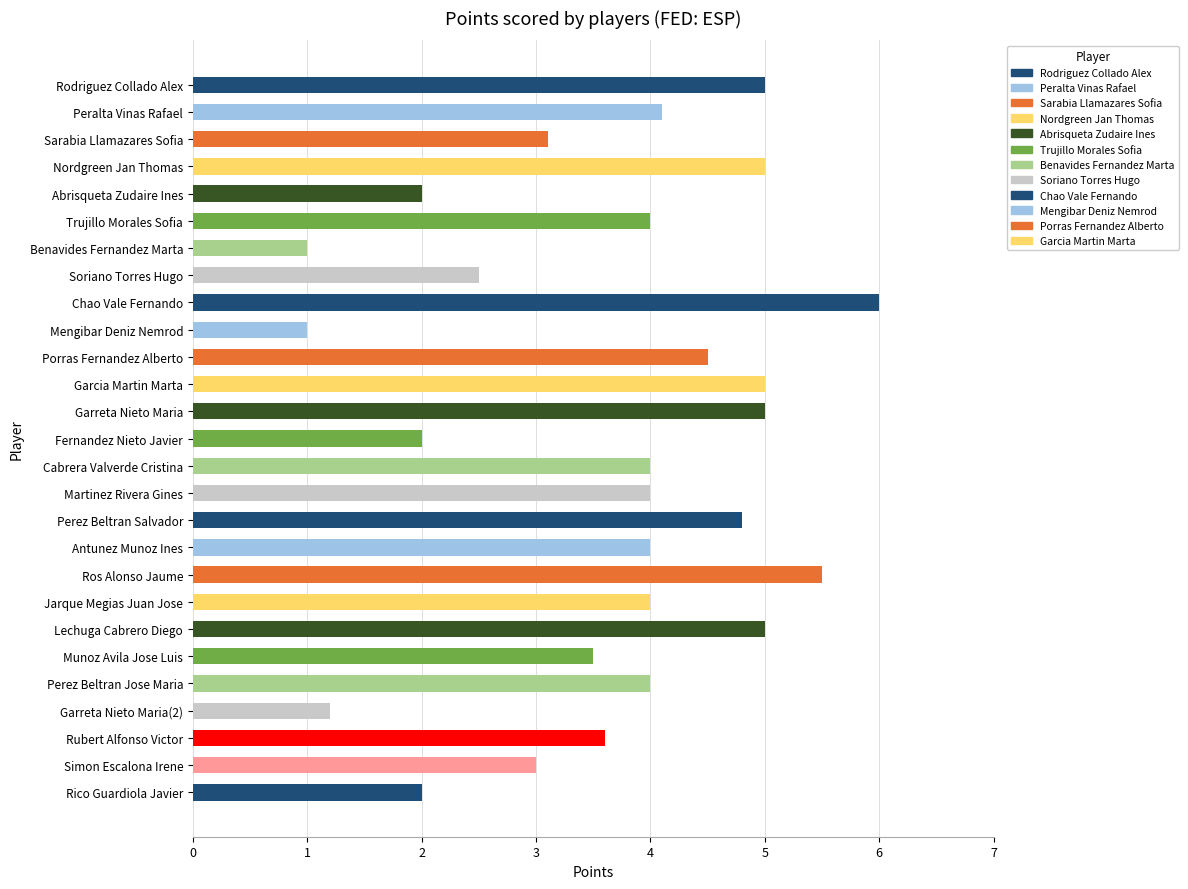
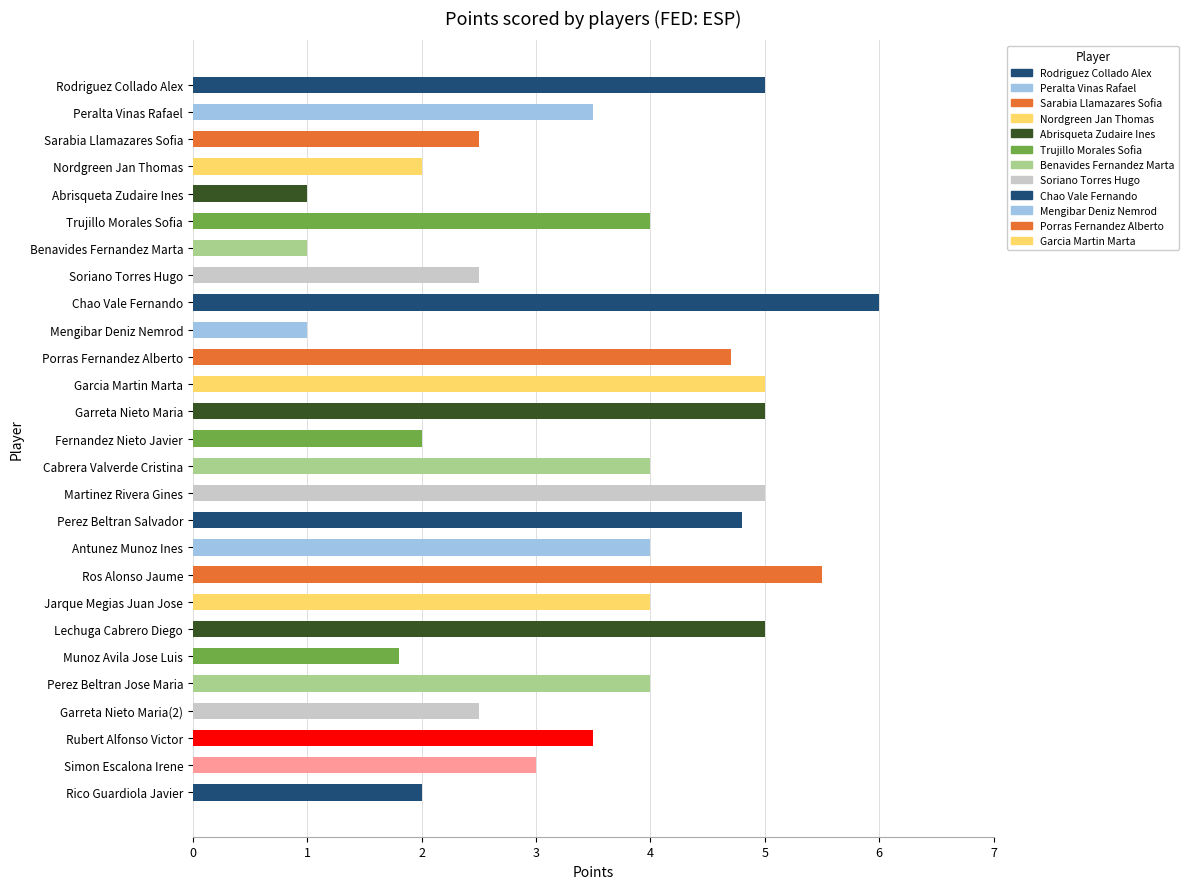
Peralta Vinas Rafael: 4.1 -> 3.5
Sarabia Llamazares Sofia: 3.1 -> 2.5
Nordgreen Jan Thomas: 5 -> 2
Abrisqueta Zudaire Ines: 2 -> 1
Porras Fernandez Alberto: 4.5 -> 4.7
Martinez Rivera Gines: 4 -> 5
Munoz Avila Jose Luis: 3.5 -> 1.8
Garreta Nieto Maria(2): 1.2 -> 2.5
Rubert Alfonso Victor: 3.6 -> 3.5
